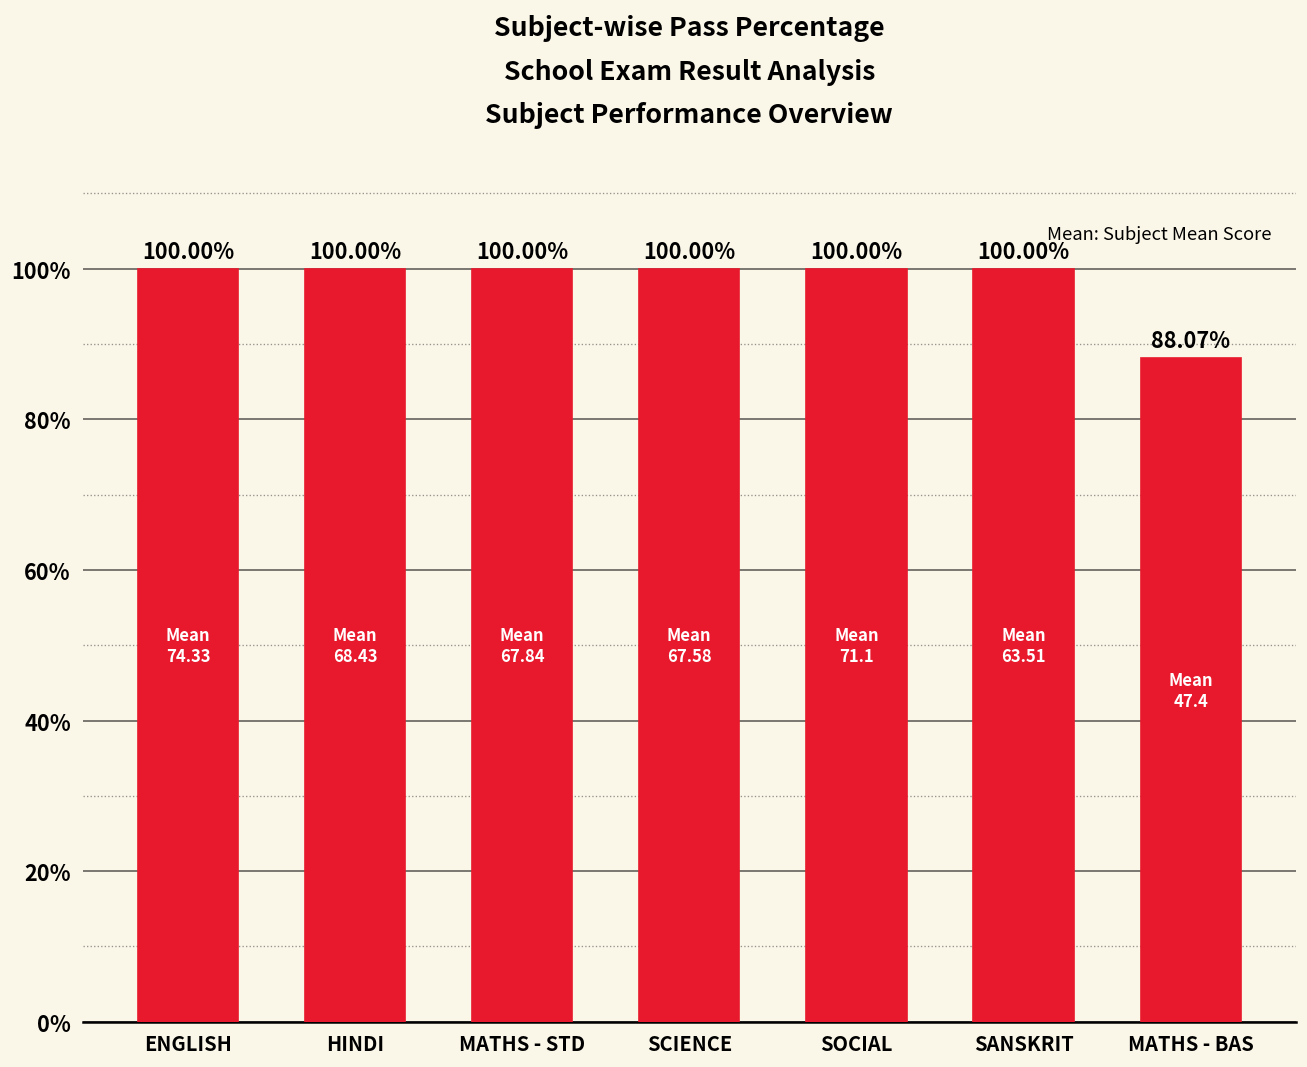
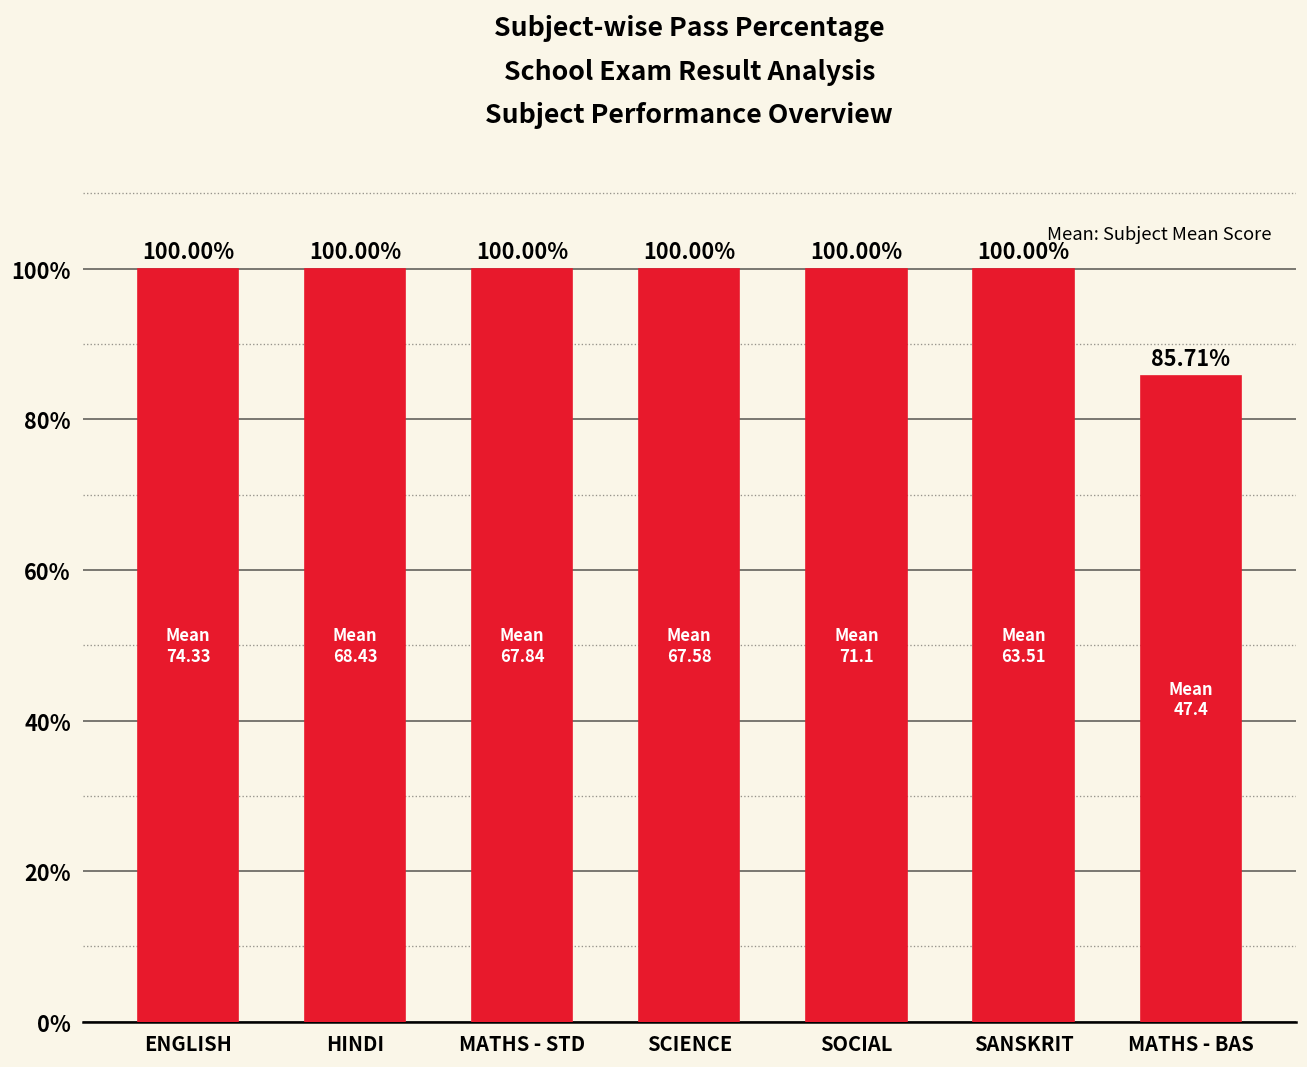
MATHS - BAS: 88.07% -> 85.71%
